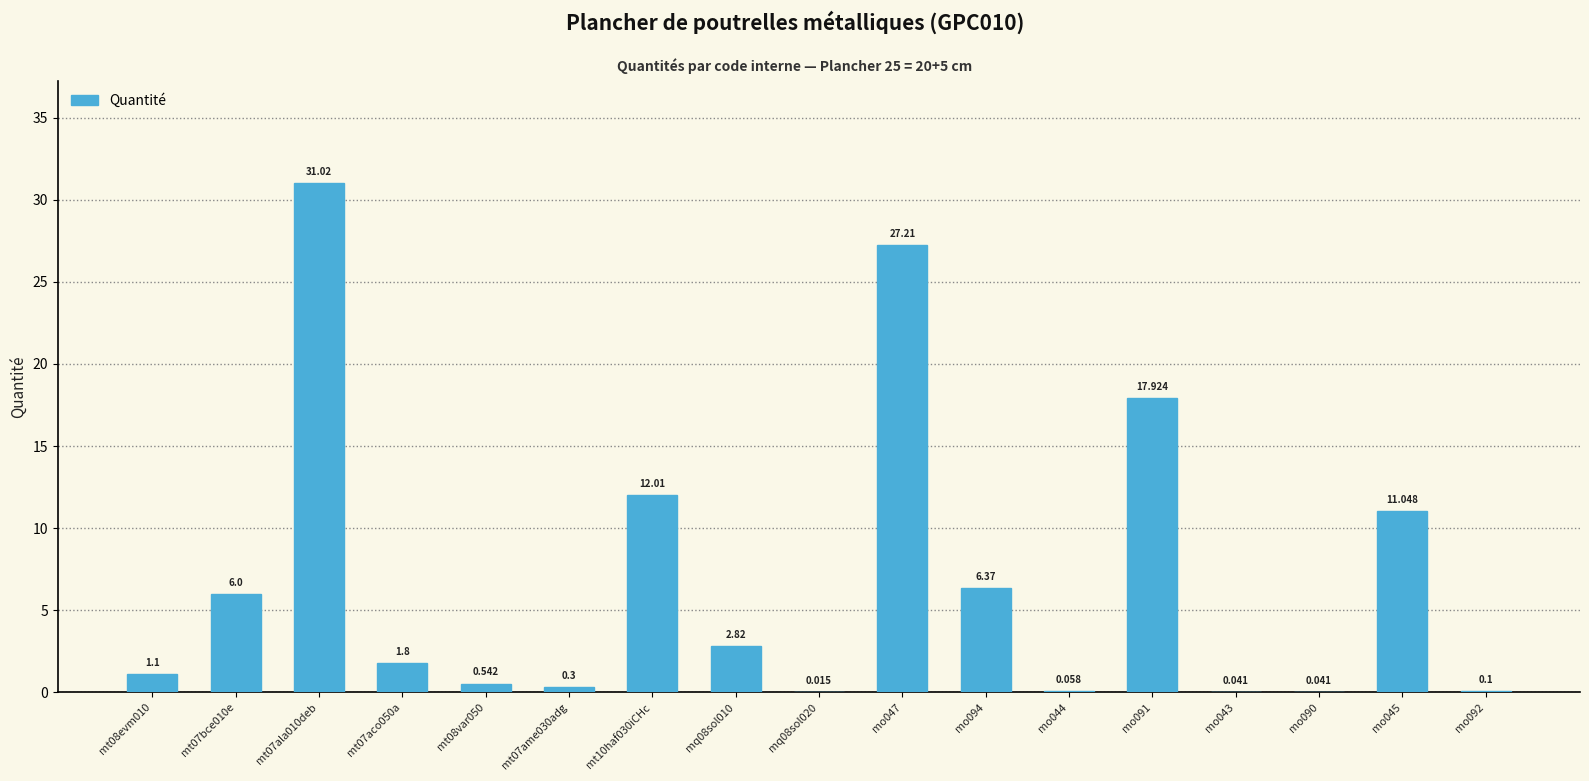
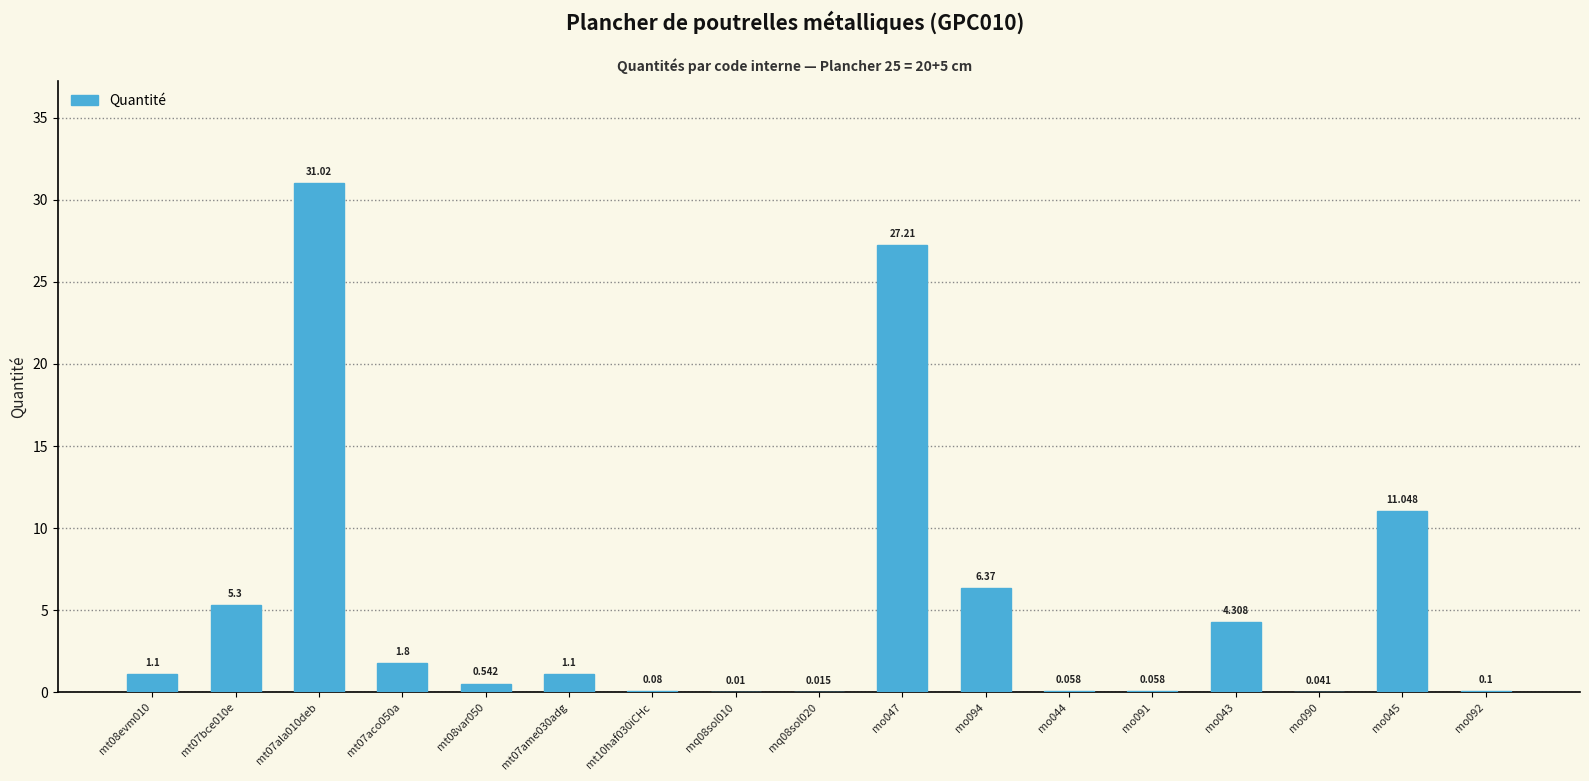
mt07bce010e: 6.0 -> 5.3
mt07ame030adg: 0.3 -> 1.1
mt10haf030iCHc: 12.01 -> 0.08
mq08sol010: 2.82 -> 0.01
mo091: 17.924 -> 0.058
mo043: 0.041 -> 4.308
